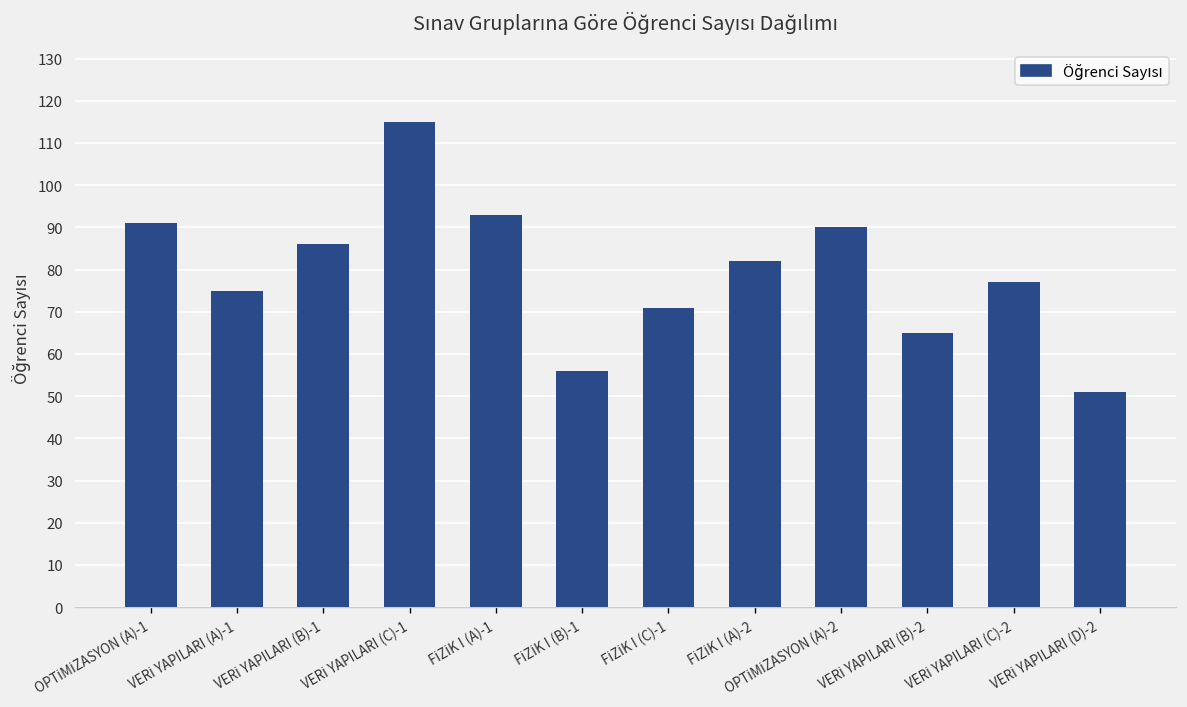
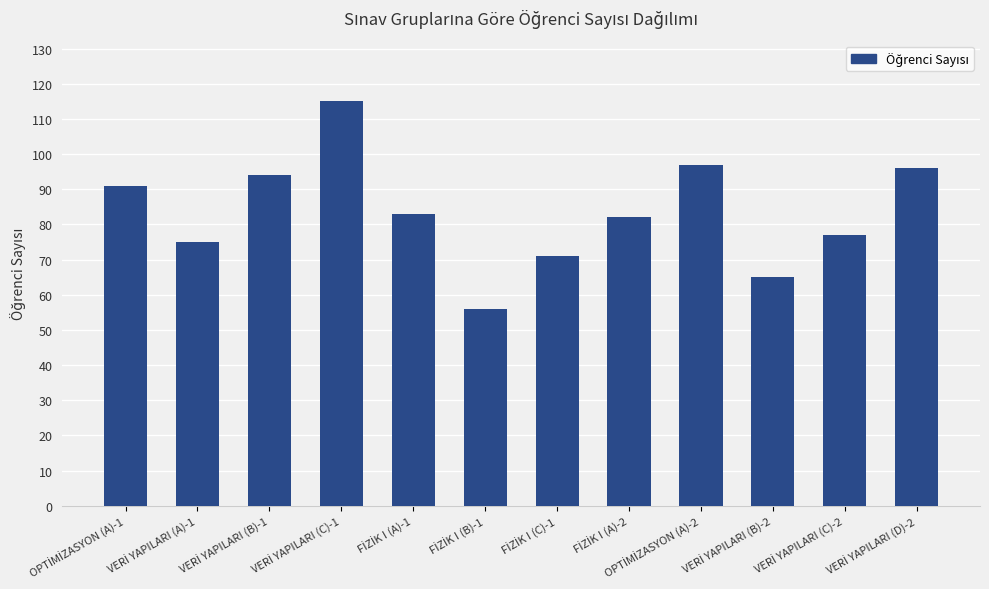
VERİ YAPILARI (B)-1: 86 -> 94
FİZİK I (A)-1: 93 -> 83
OPTİMİZASYON (A)-2: 90 -> 97
VERİ YAPILARI (D)-2: 51 -> 96
